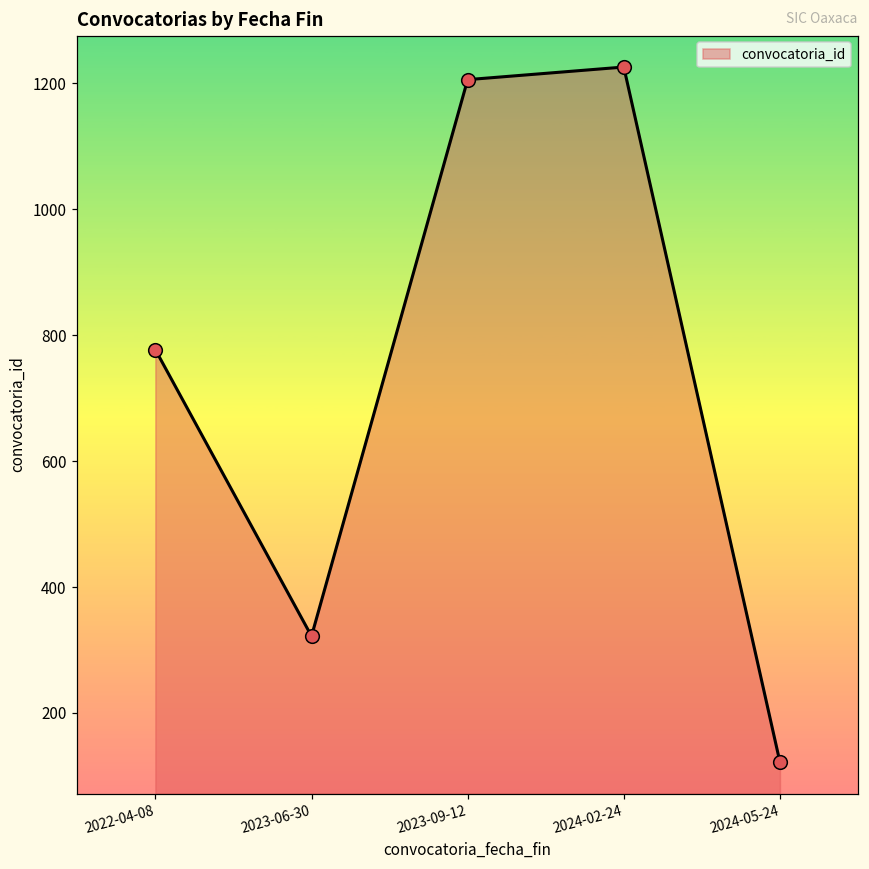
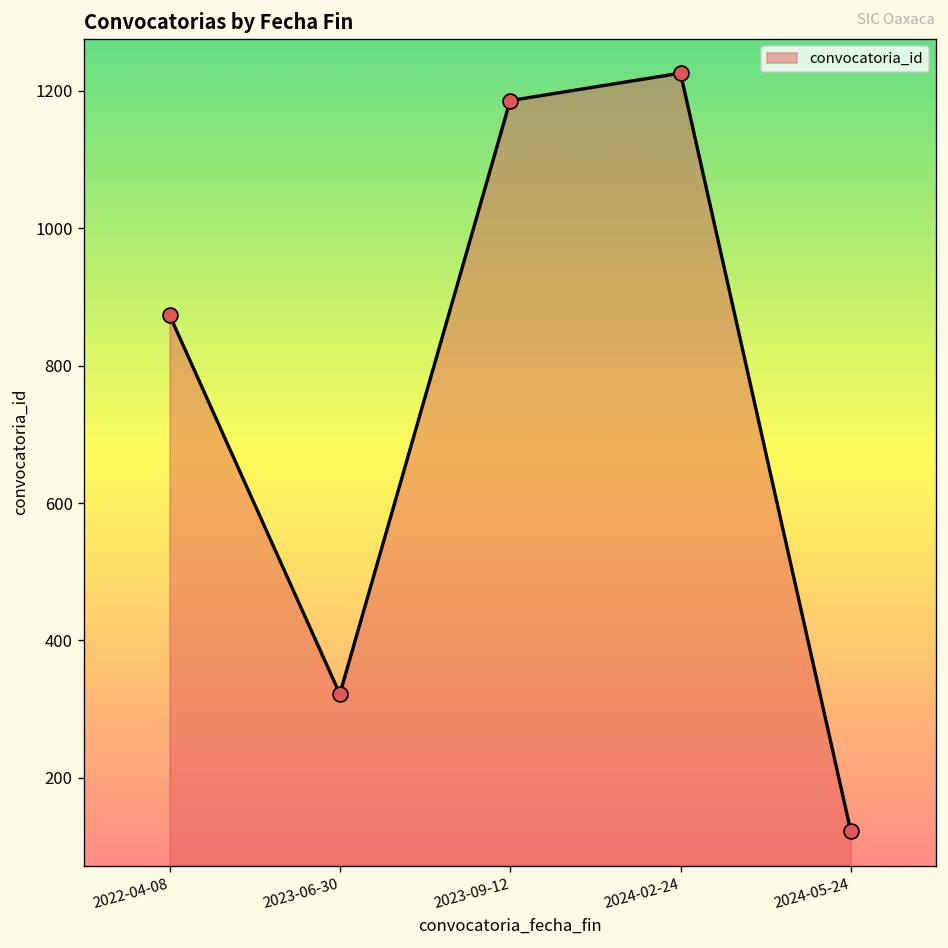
2022-04-08: 780 -> 870
2023-09-12: 1210 -> 1190
